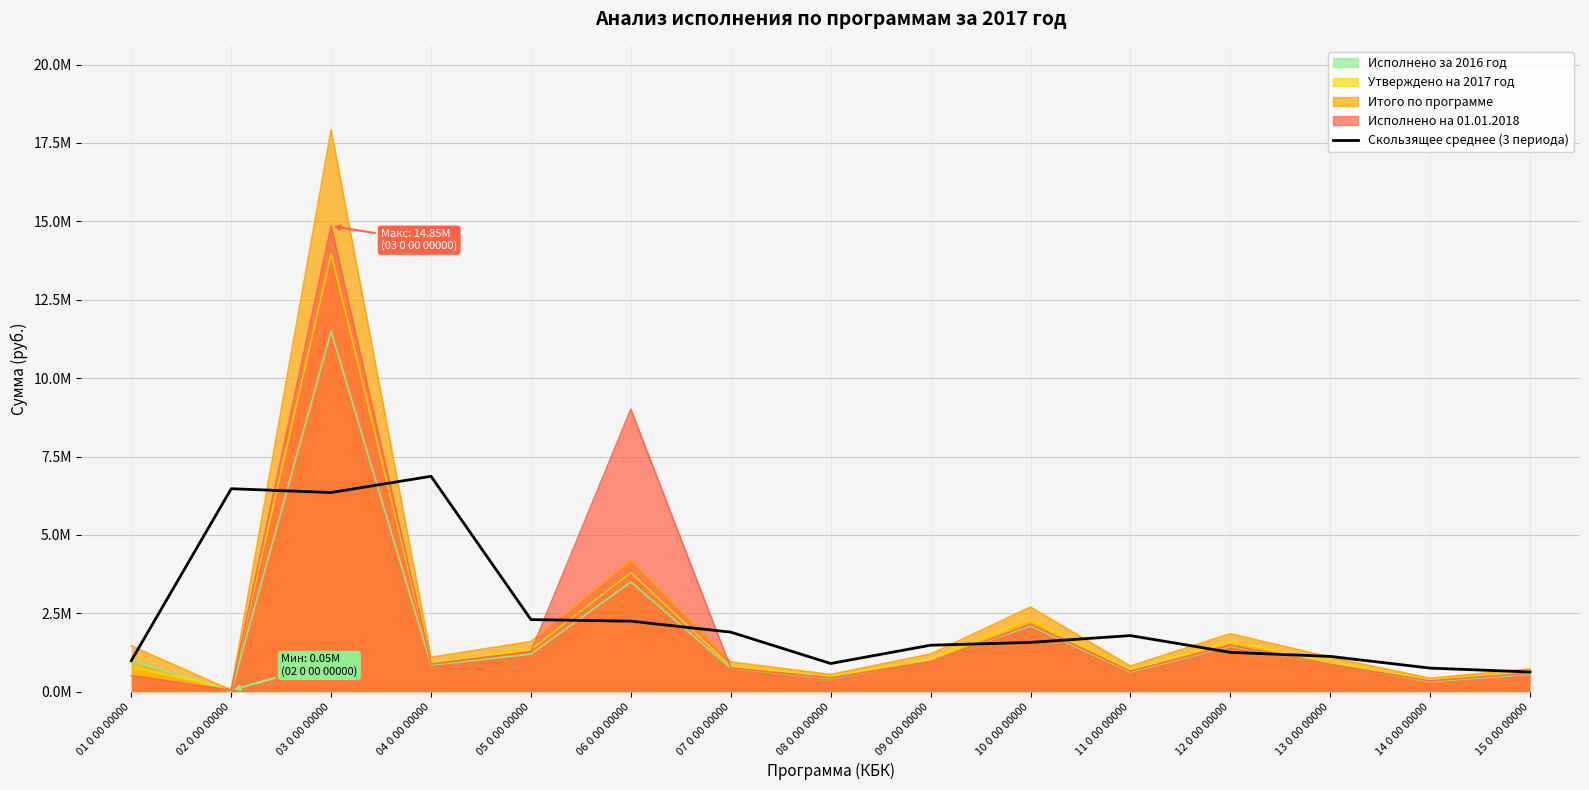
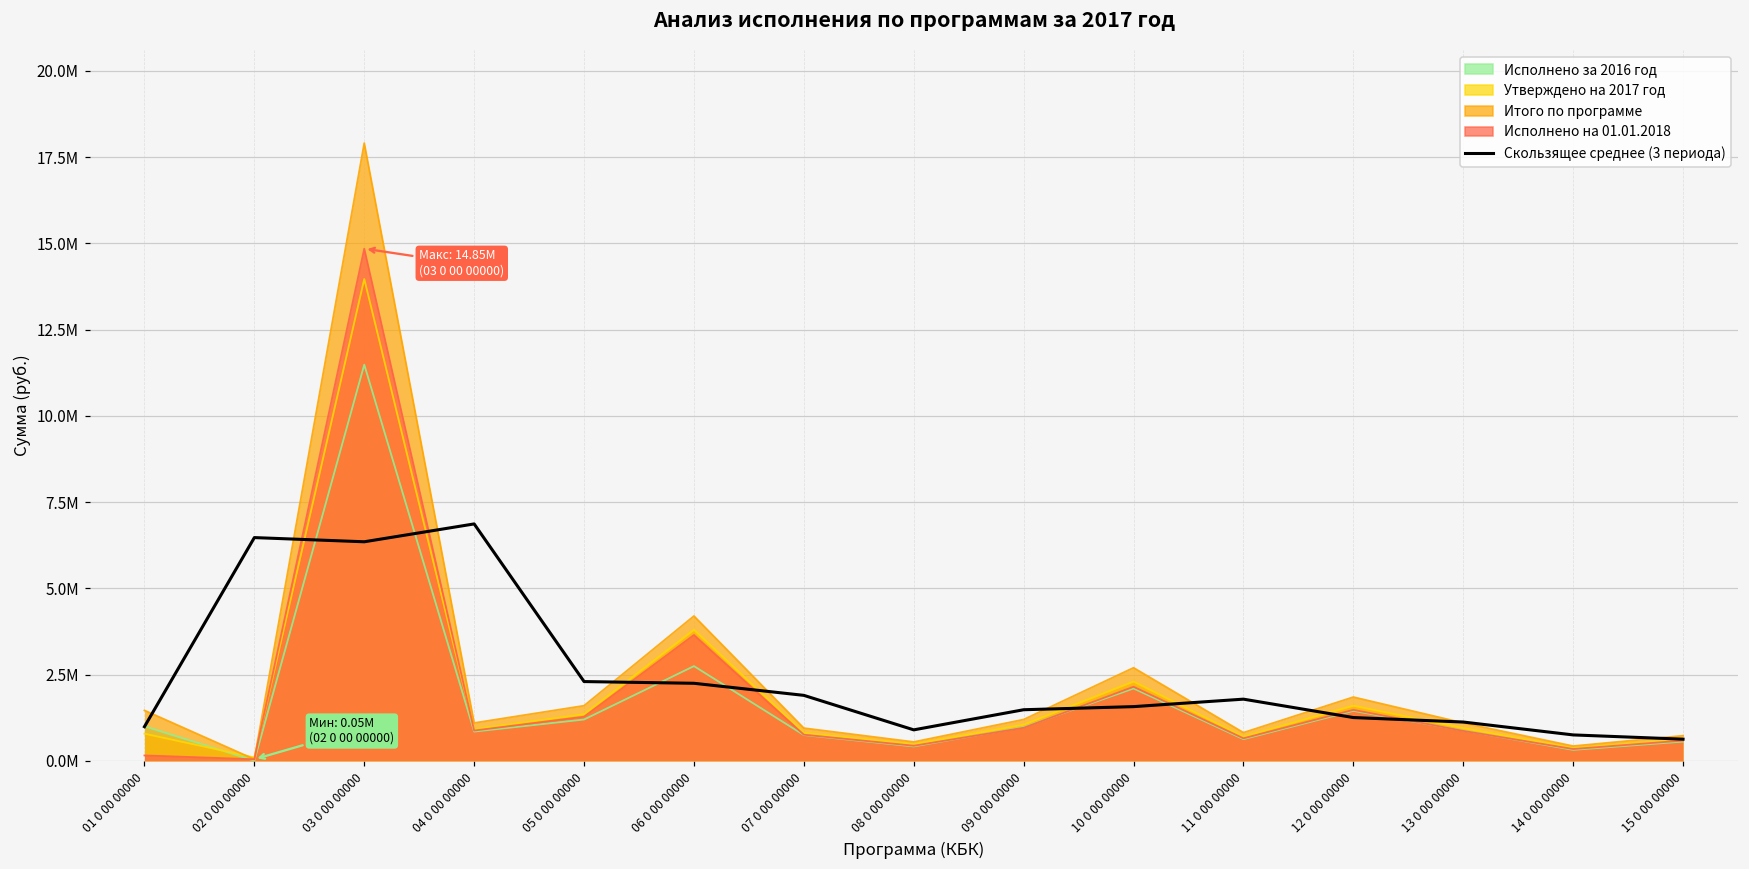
Исполнено на 01.01.2018, 01 0 00 00000: 500000 -> 200000
Исполнено за 2016 год, 06 0 00 00000: 3500000 -> 2700000
Исполнено на 01.01.2018, 06 0 00 00000: 9000000 -> 3700000
